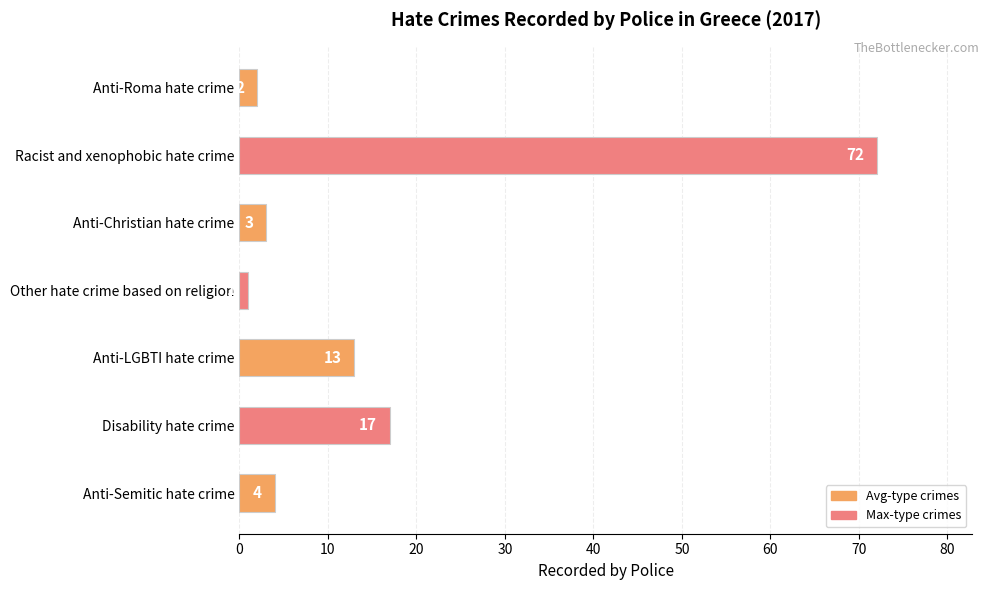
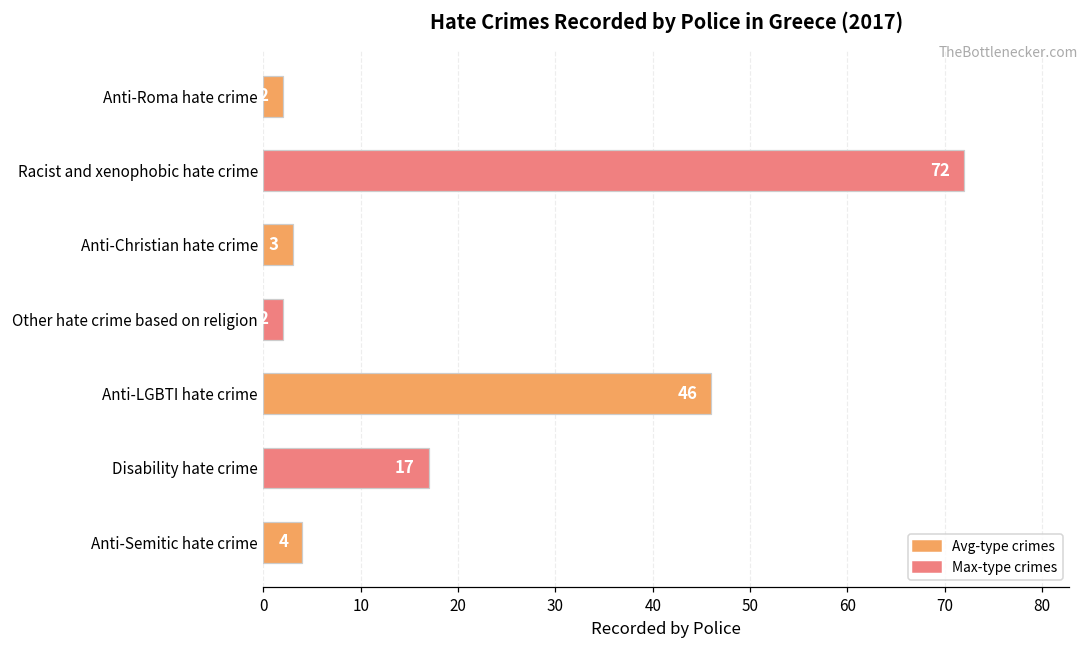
Other hate crime based on religion: 1 -> 2
Anti-LGBTI hate crime: 13 -> 46
